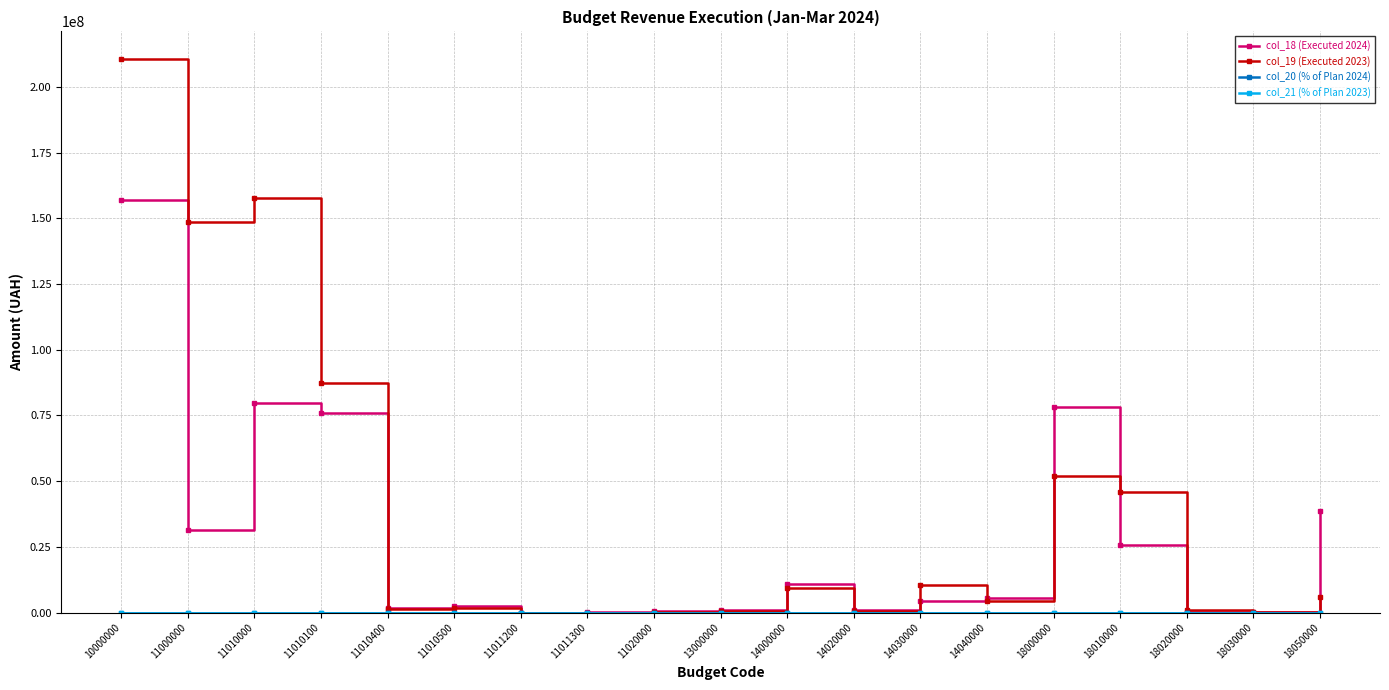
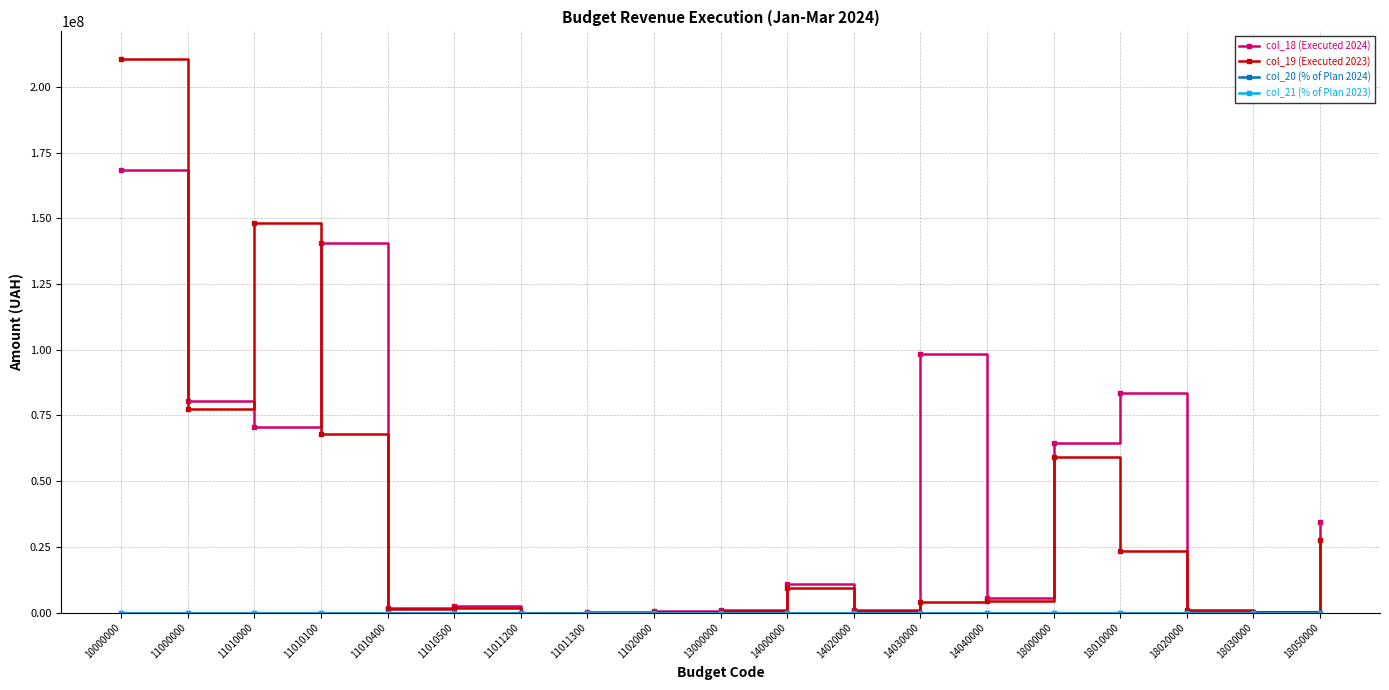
col_18 (Executed 2024), 10000000: 157000000 -> 168000000
col_18 (Executed 2024), 11000000: 31000000 -> 80000000
col_19 (Executed 2023), 11000000: 149000000 -> 78000000
col_18 (Executed 2024), 11010000: 80000000 -> 70000000
col_19 (Executed 2023), 11010000: 158000000 -> 148000000
col_18 (Executed 2024), 11010100: 76000000 -> 141000000
col_19 (Executed 2023), 11010100: 87000000 -> 68000000
col_18 (Executed 2024), 14030000: 5000000 -> 98000000
col_19 (Executed 2023), 14030000: 11000000 -> 4000000
col_18 (Executed 2024), 18000000: 78000000 -> 65000000
col_19 (Executed 2023), 18000000: 52000000 -> 59000000
col_18 (Executed 2024), 18010000: 26000000 -> 84000000
col_19 (Executed 2023), 18010000: 46000000 -> 23000000
col_18 (Executed 2024), 18050000: 39000000 -> 34000000
col_19 (Executed 2023), 18050000: 6000000 -> 28000000
